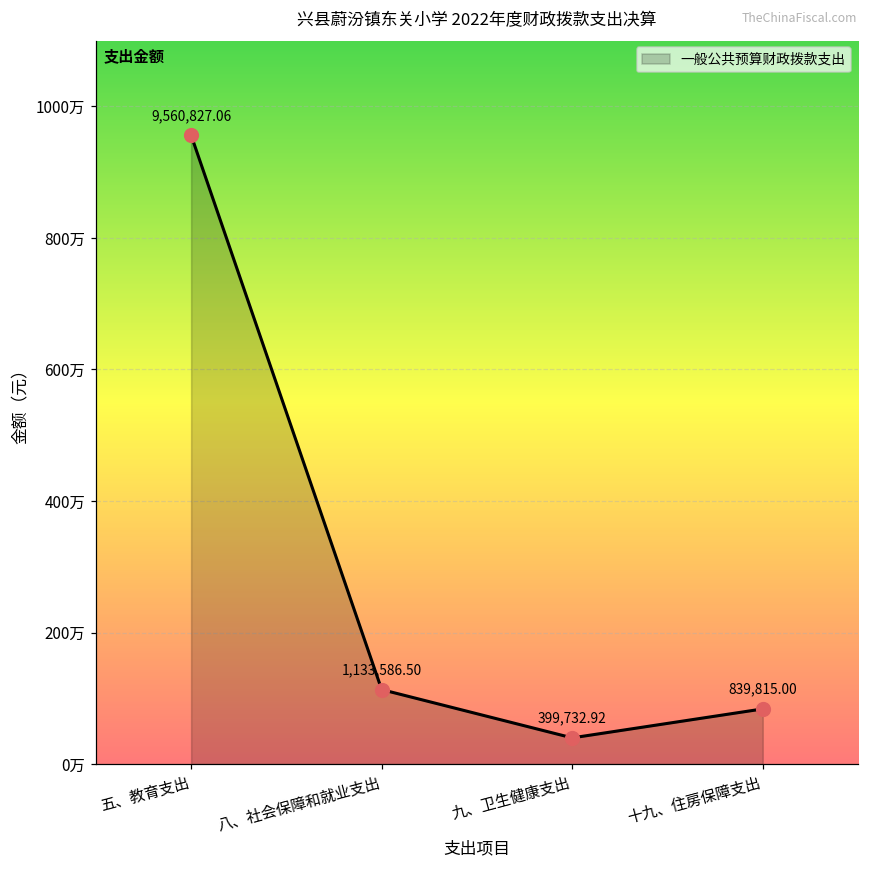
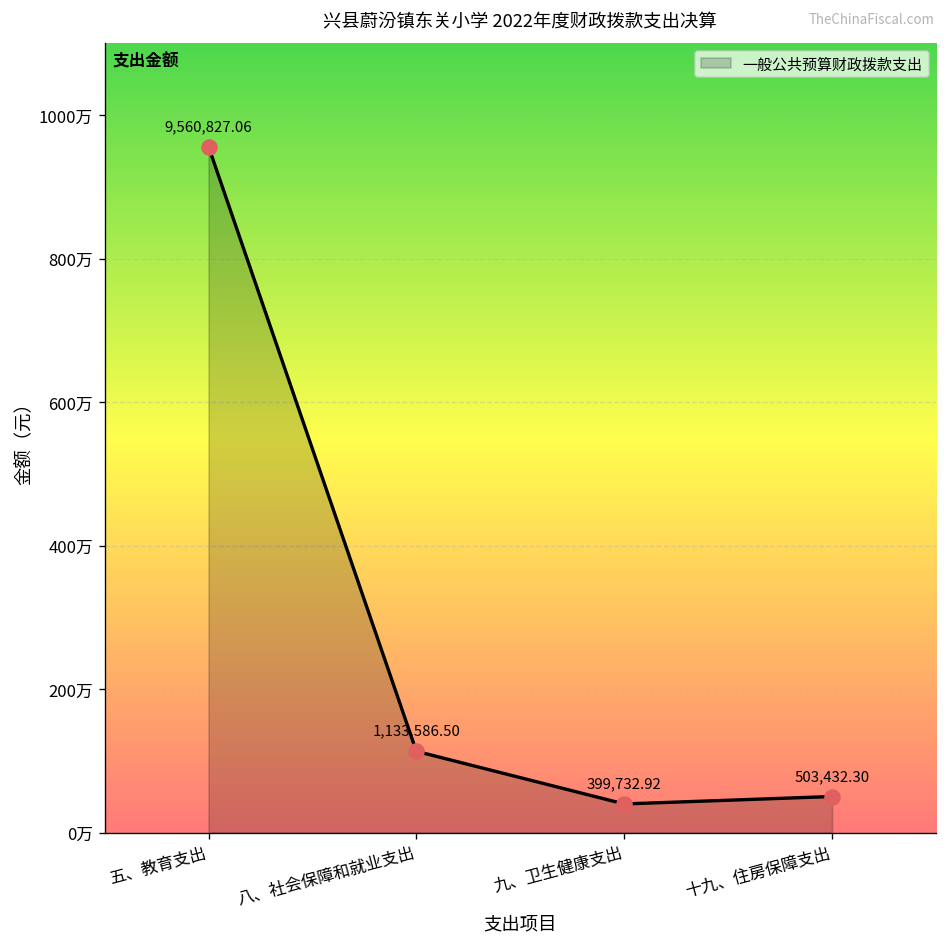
十九、住房保障支出: 839,815.00 -> 503,432.30
